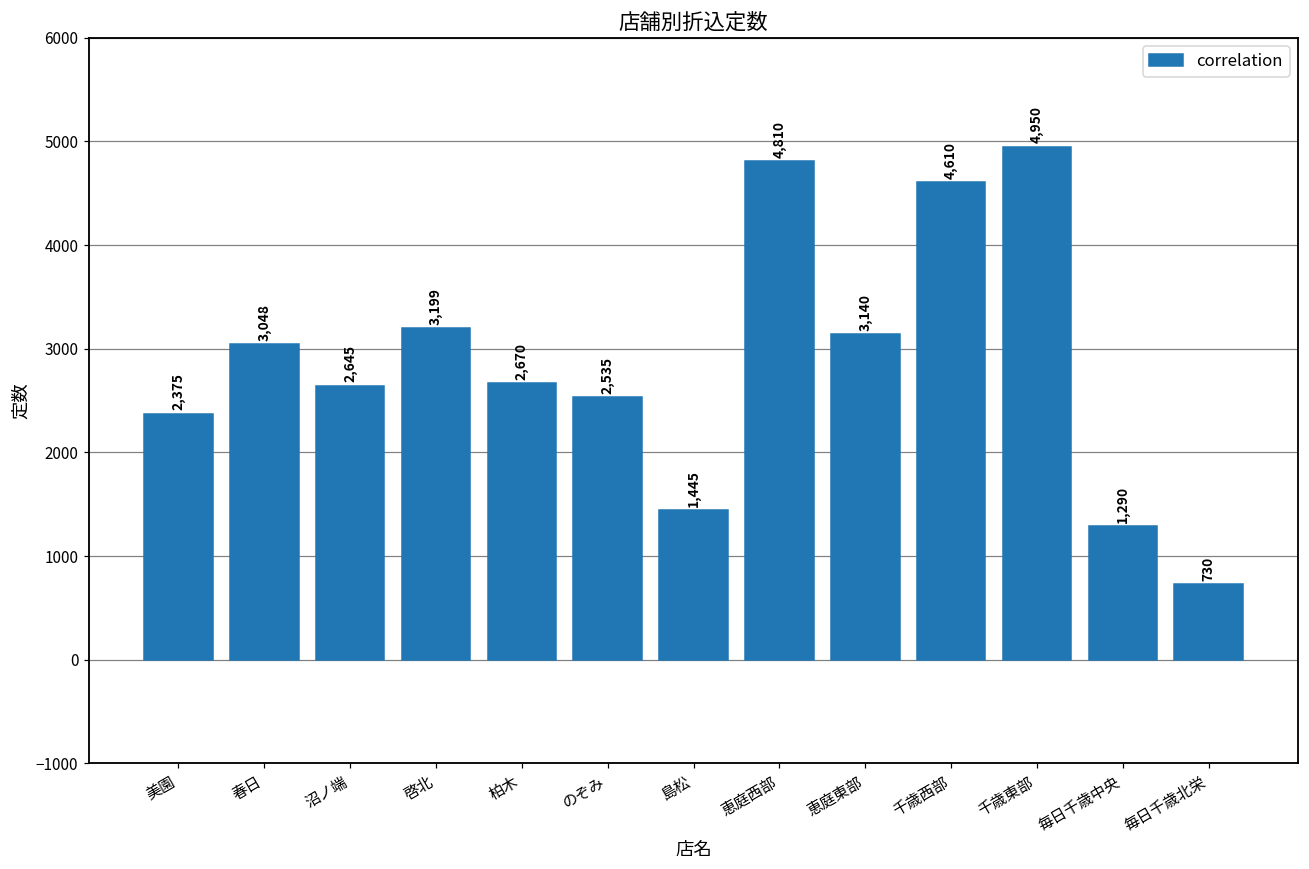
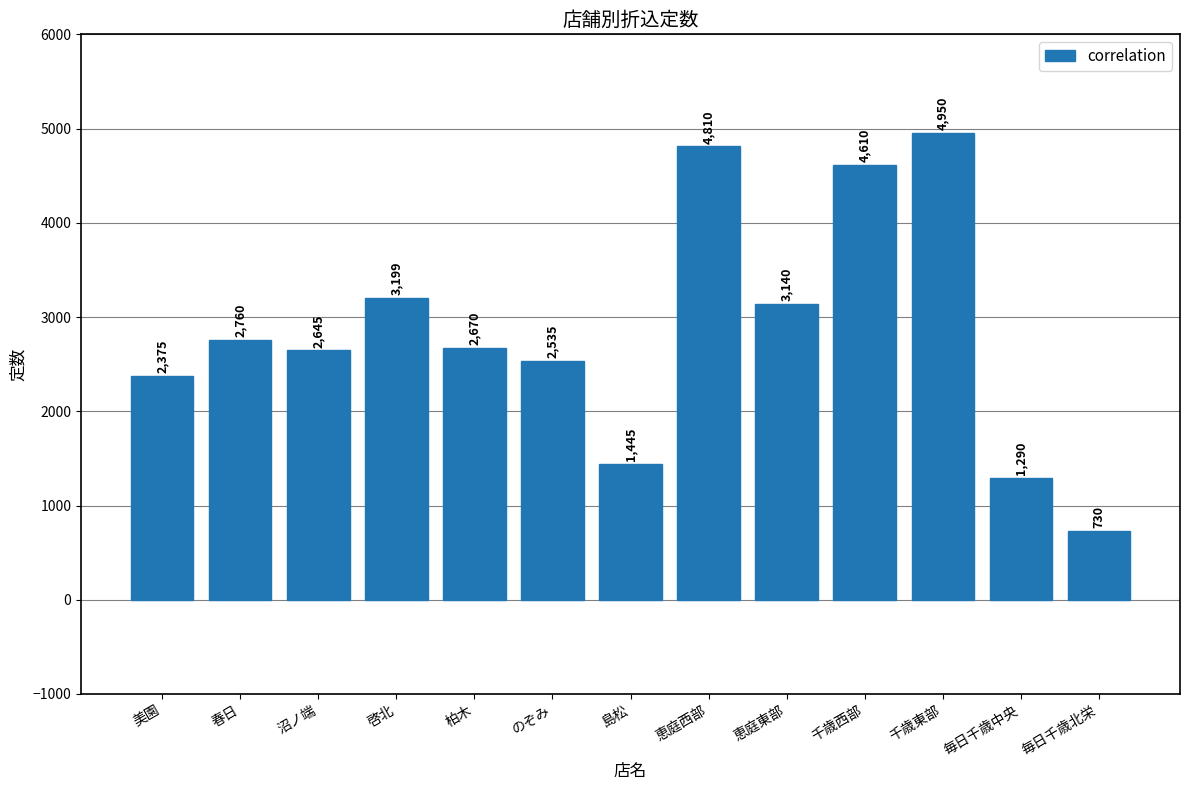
春日: 3,048 -> 2,760
